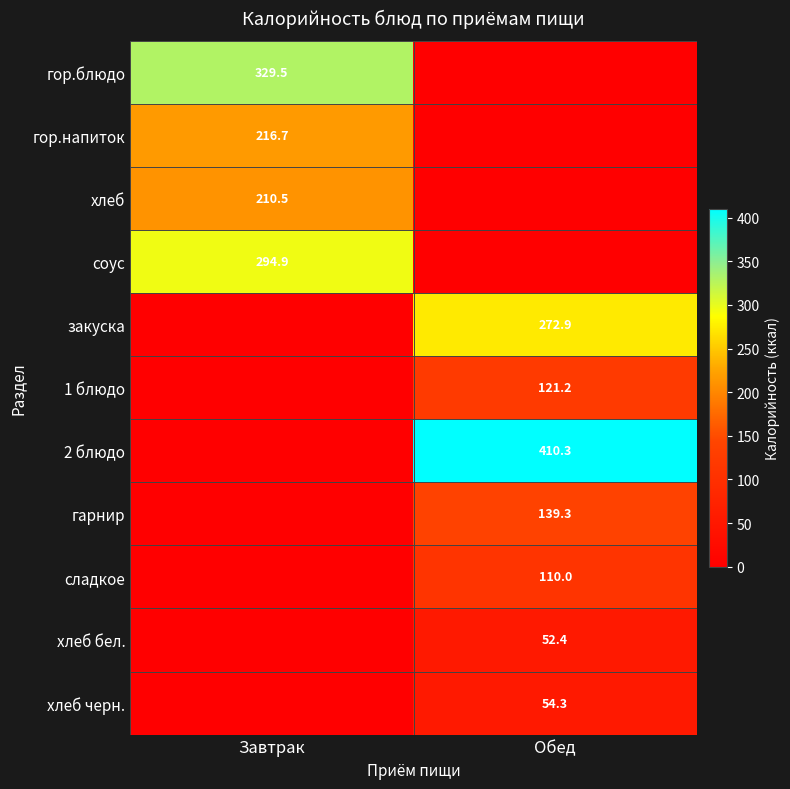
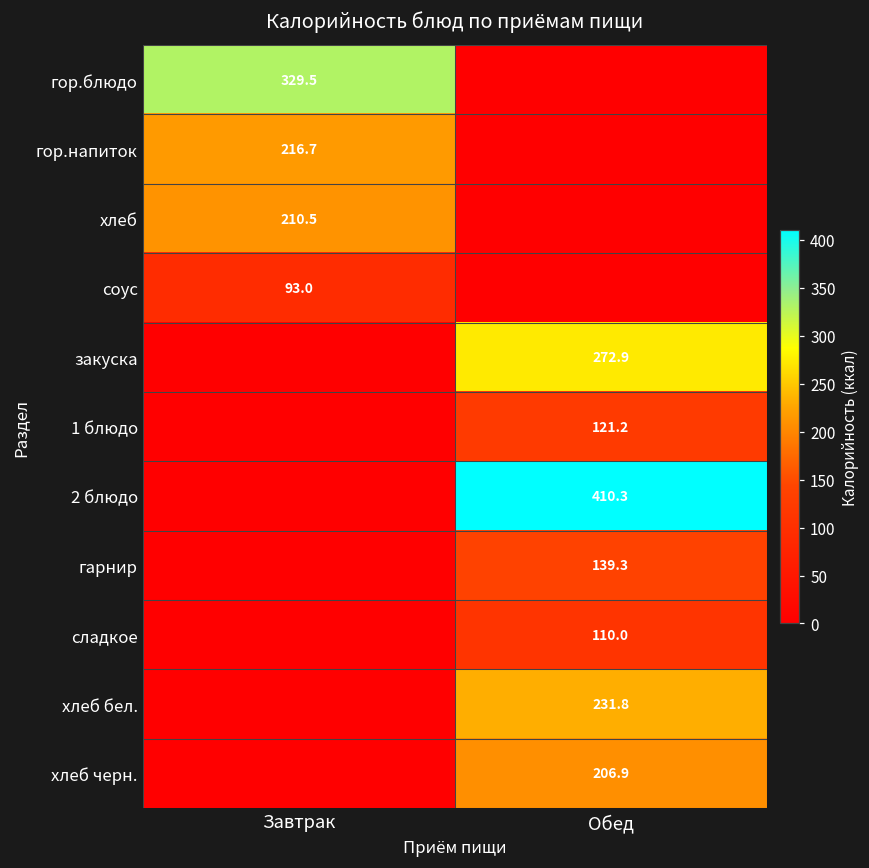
соус, Завтрак: 294.9 -> 93.0
хлеб бел., Обед: 52.4 -> 231.8
хлеб черн., Обед: 54.3 -> 206.9
